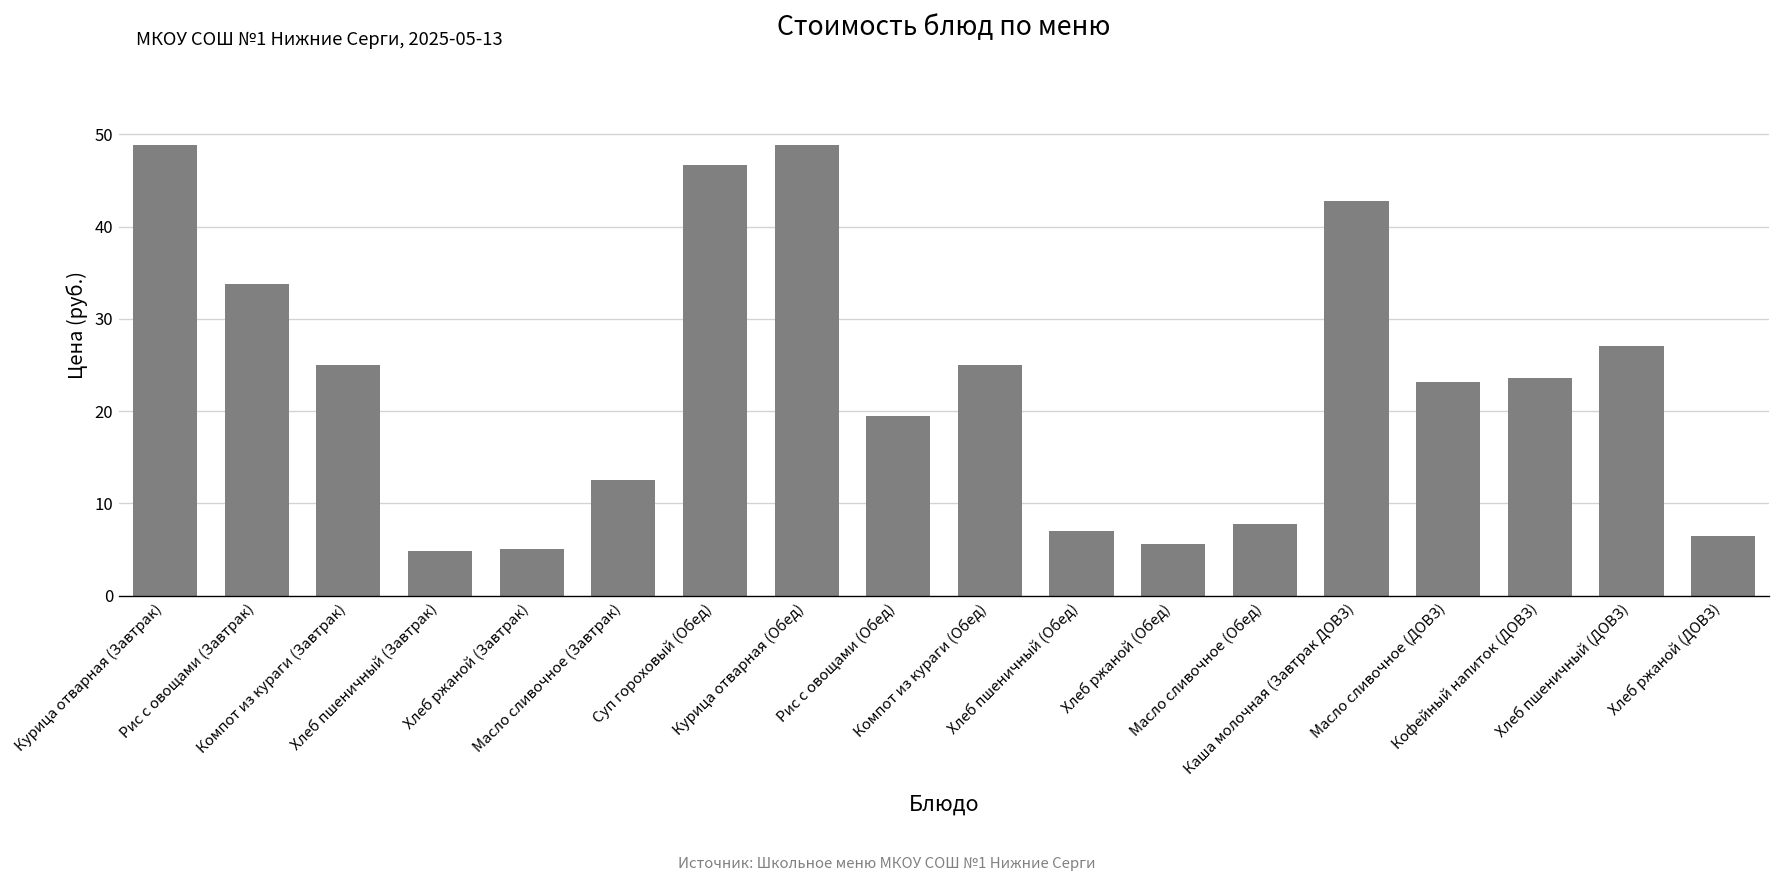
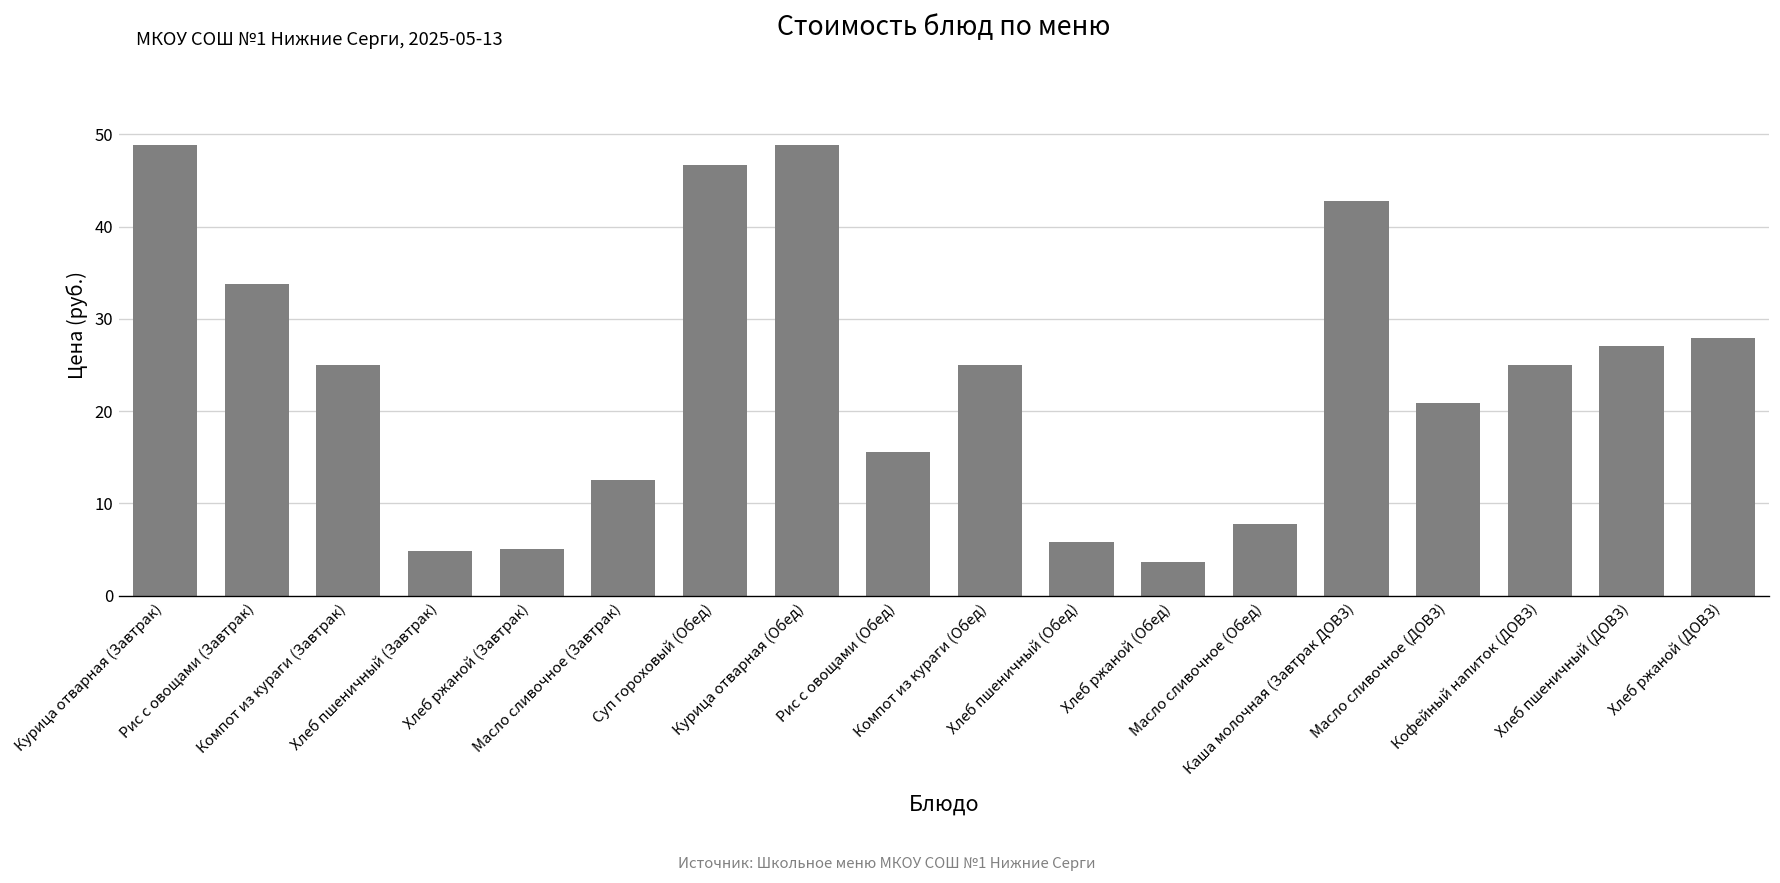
Рис с овощами (Обед): 19 -> 16
Хлеб пшеничный (Обед): 7 -> 6
Хлеб ржаной (Обед): 6 -> 4
Масло сливочное (ДОВЗ): 23 -> 21
Кофейный напиток (ДОВЗ): 24 -> 25
Хлеб ржаной (ДОВЗ): 6 -> 28
